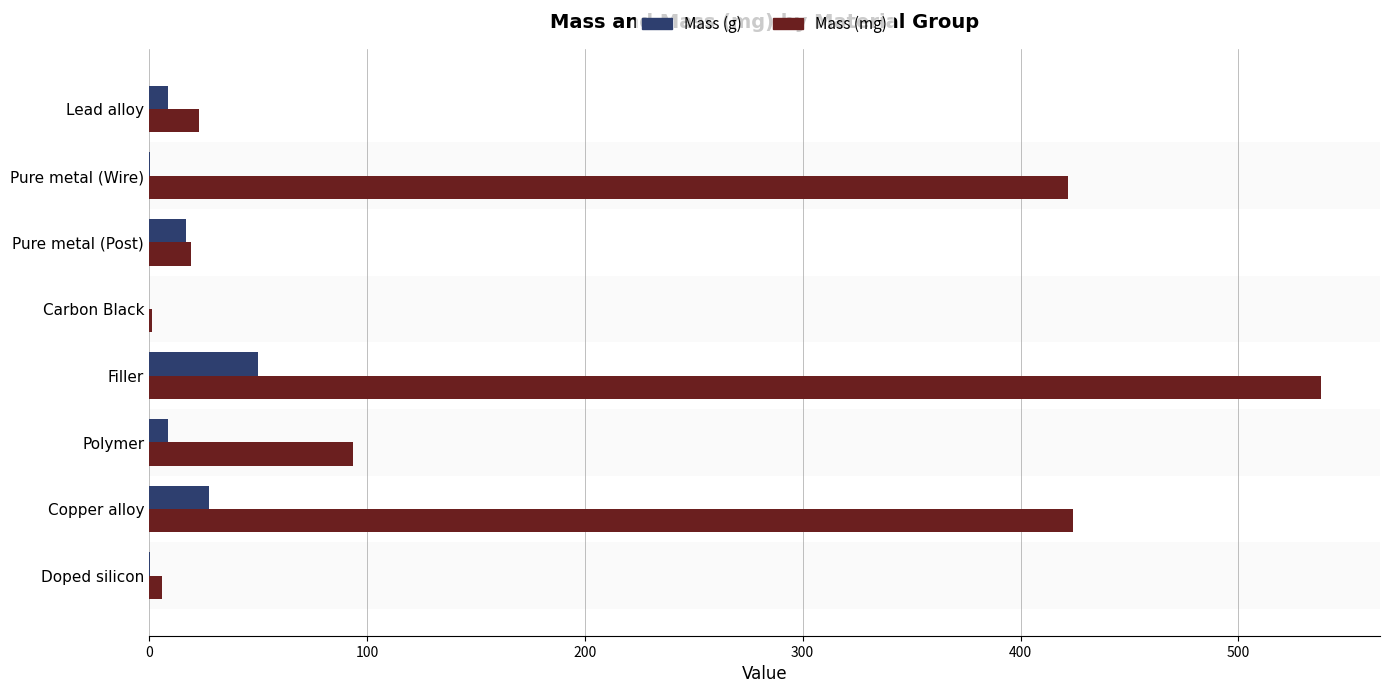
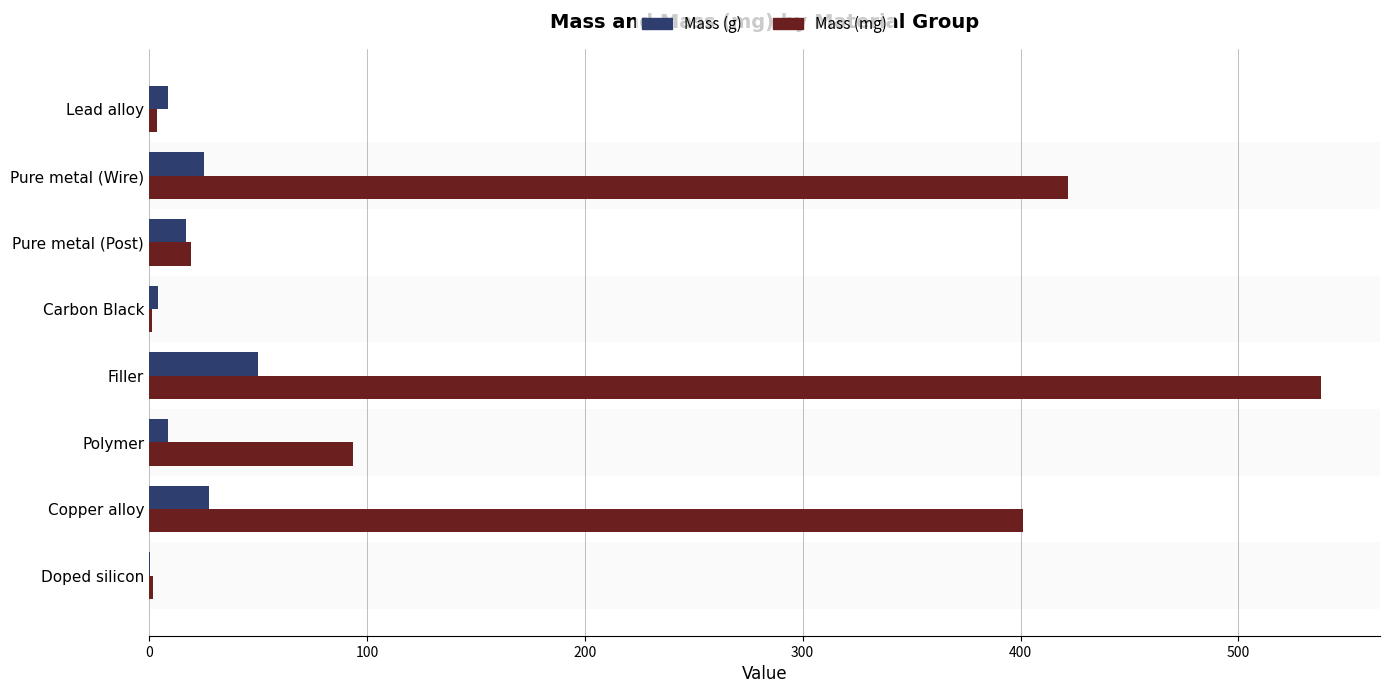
Mass (mg), Lead alloy: 23 -> 4
Mass (g), Pure metal (Wire): 0 -> 25
Mass (g), Carbon Black: 0 -> 4
Mass (mg), Copper alloy: 424 -> 401
Mass (mg), Doped silicon: 6 -> 2
